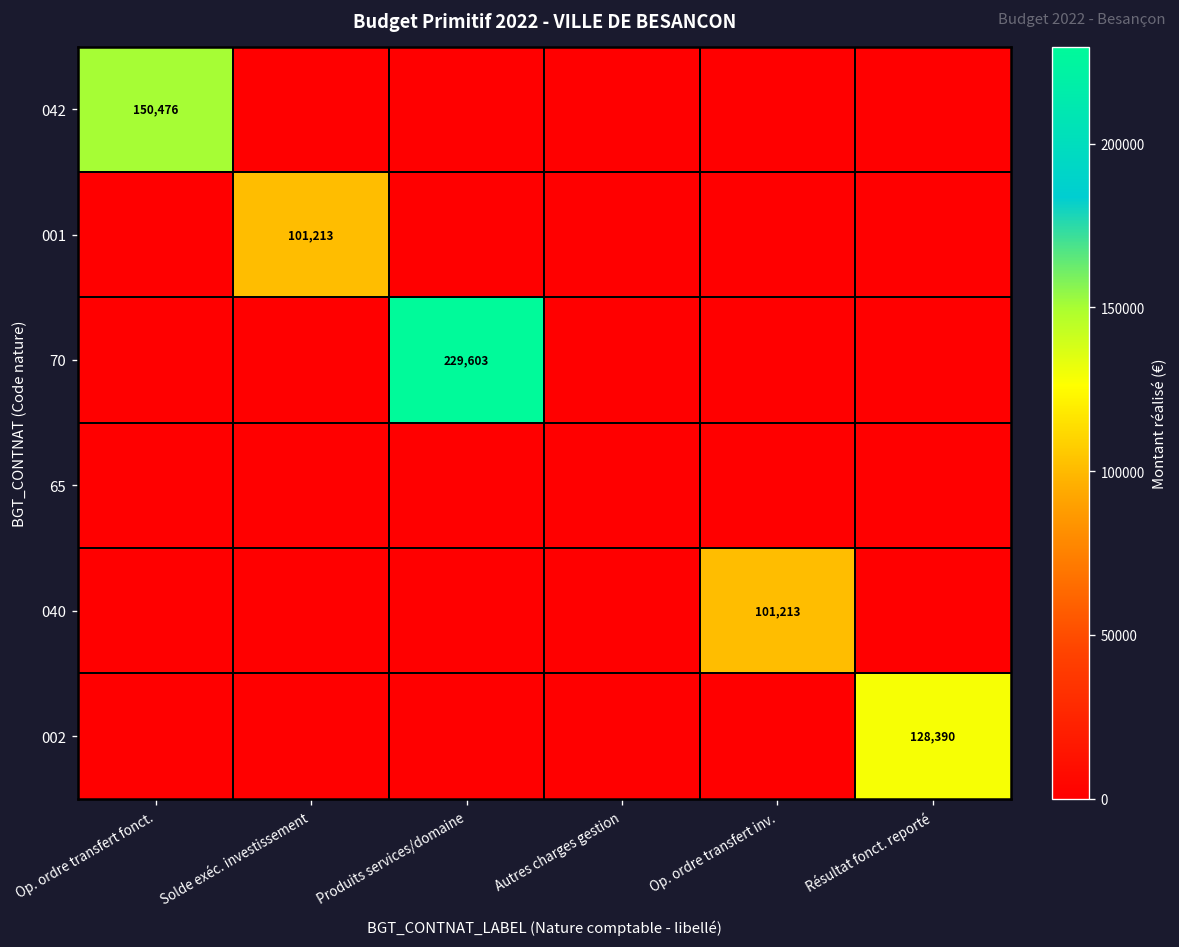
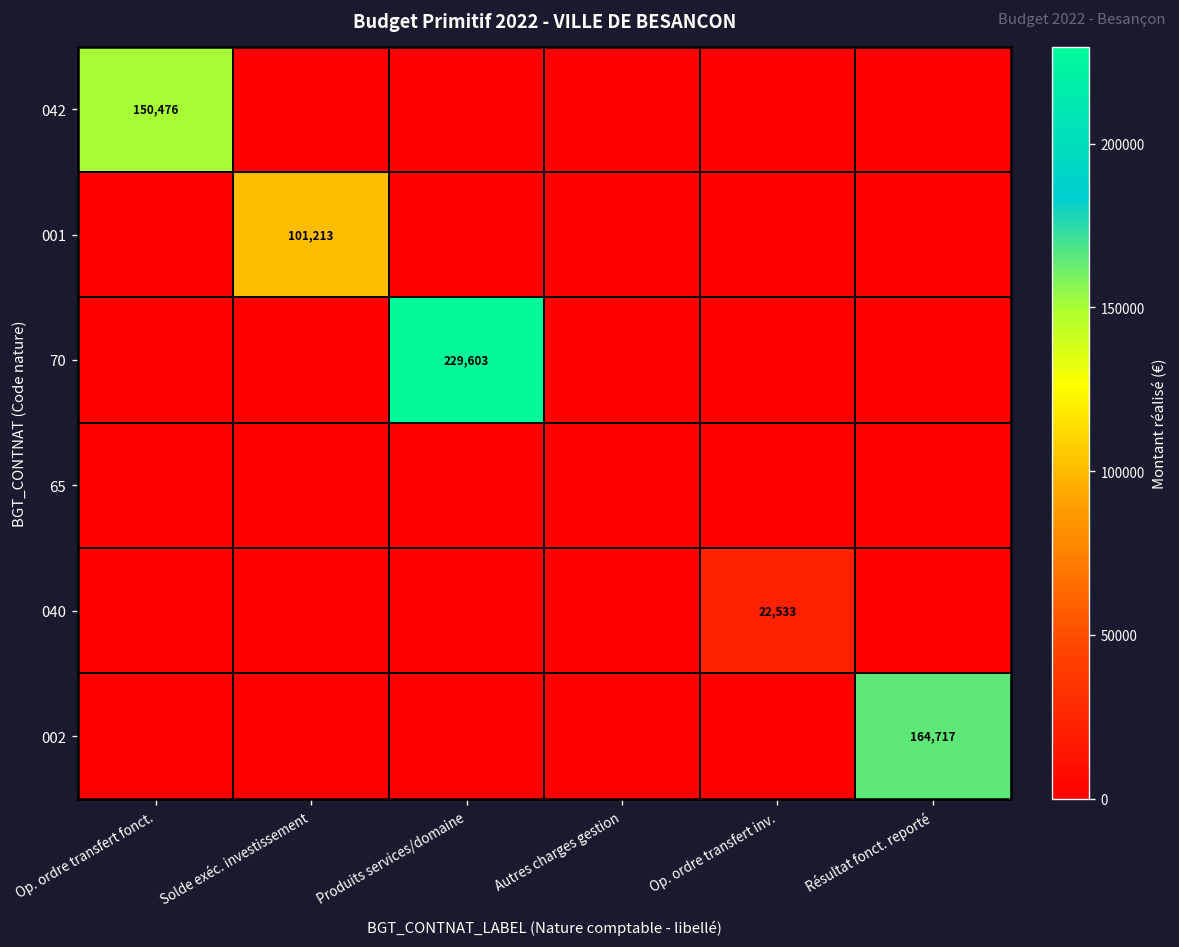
040, Op. ordre transfert inv.: 101,213 -> 22,533
002, Résultat fonct. reporté: 128,390 -> 164,717
